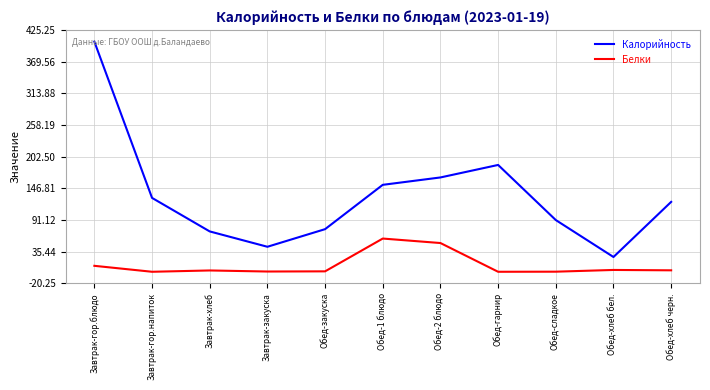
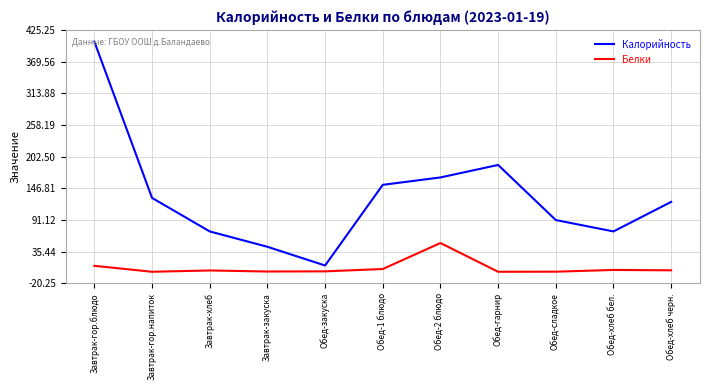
Калорийность, Обед-закуска: 80 -> 10
Белки, Обед-1 блюдо: 60 -> 0
Калорийность, Обед-хлеб бел.: 30 -> 70
